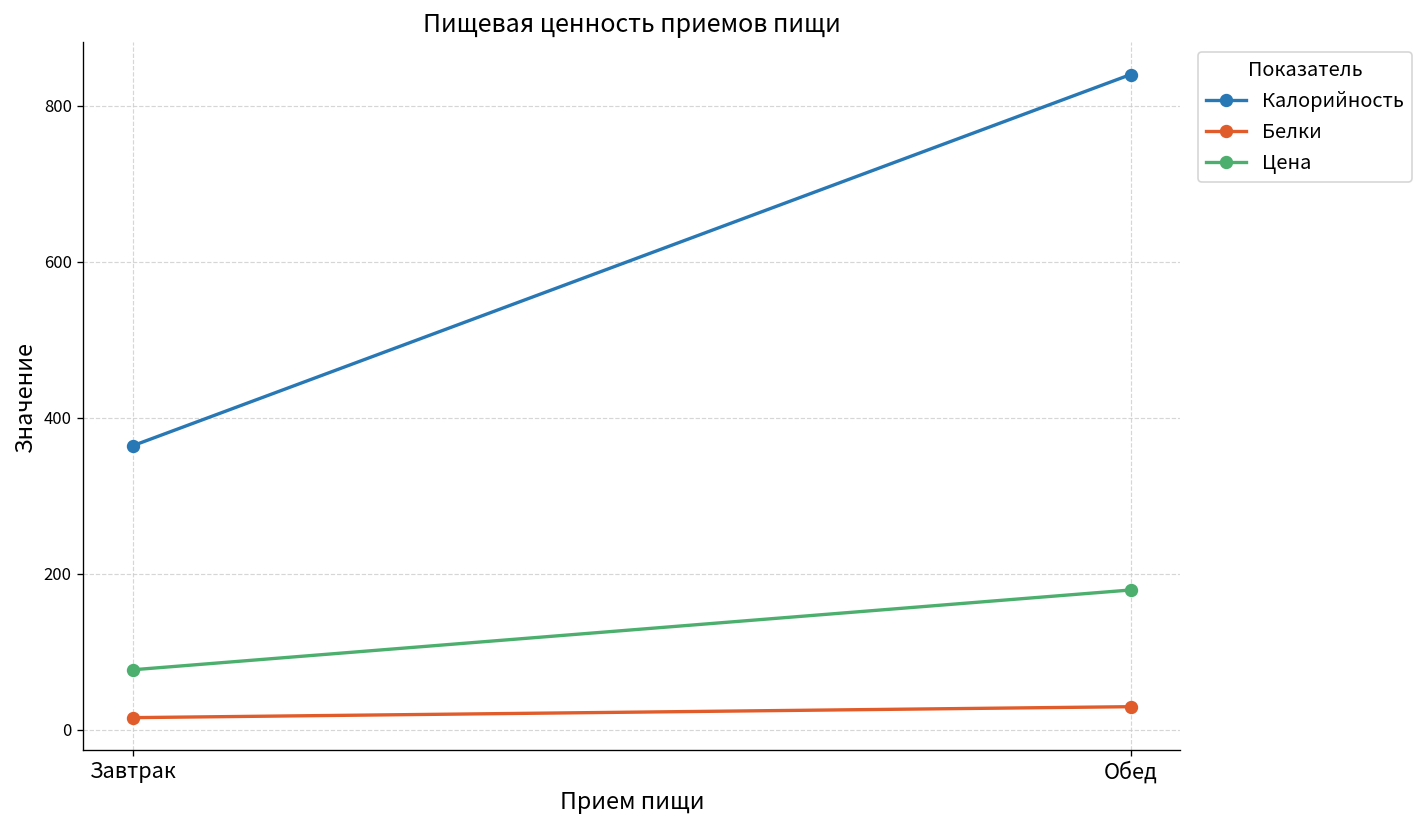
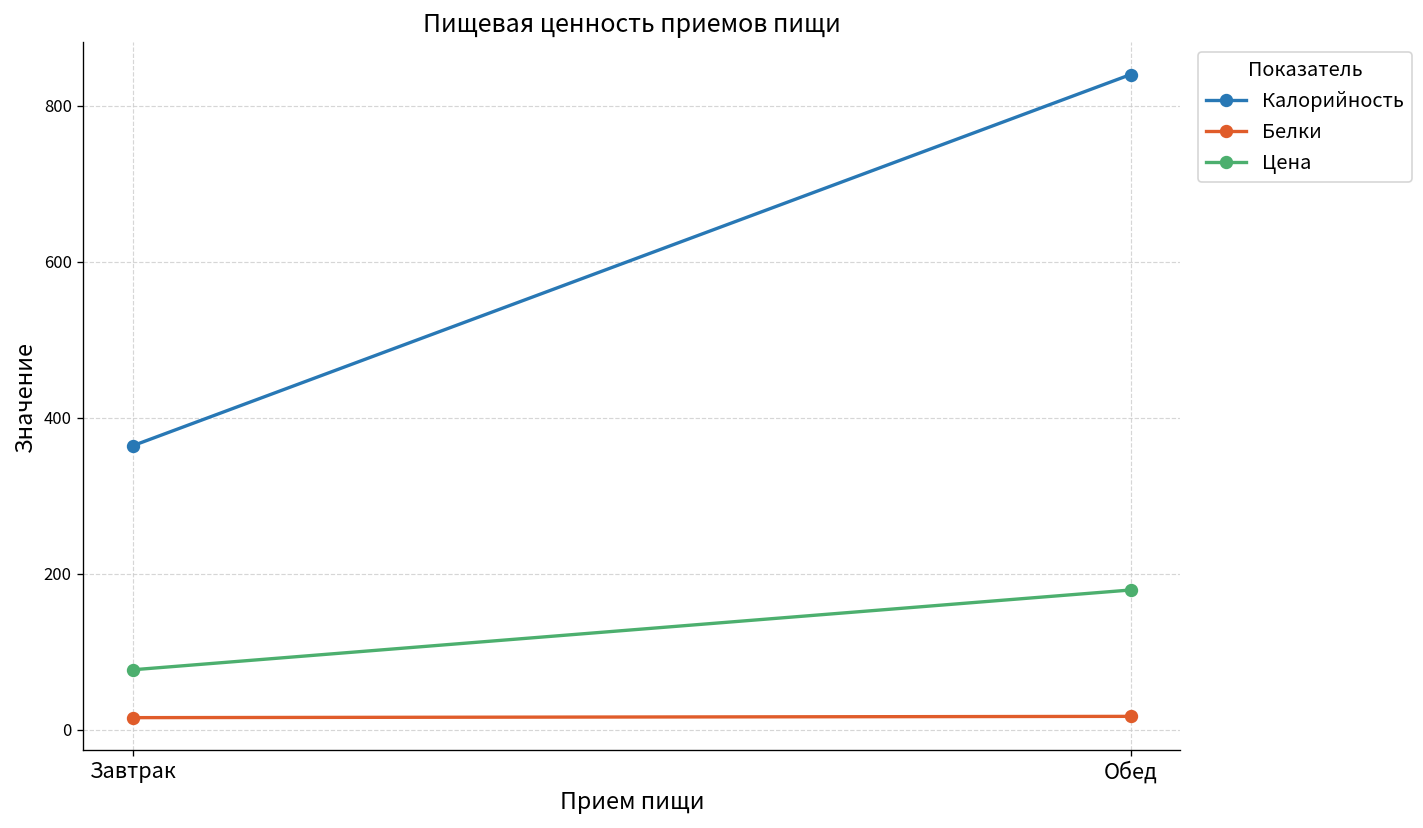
Белки, Обед: 30 -> 20
